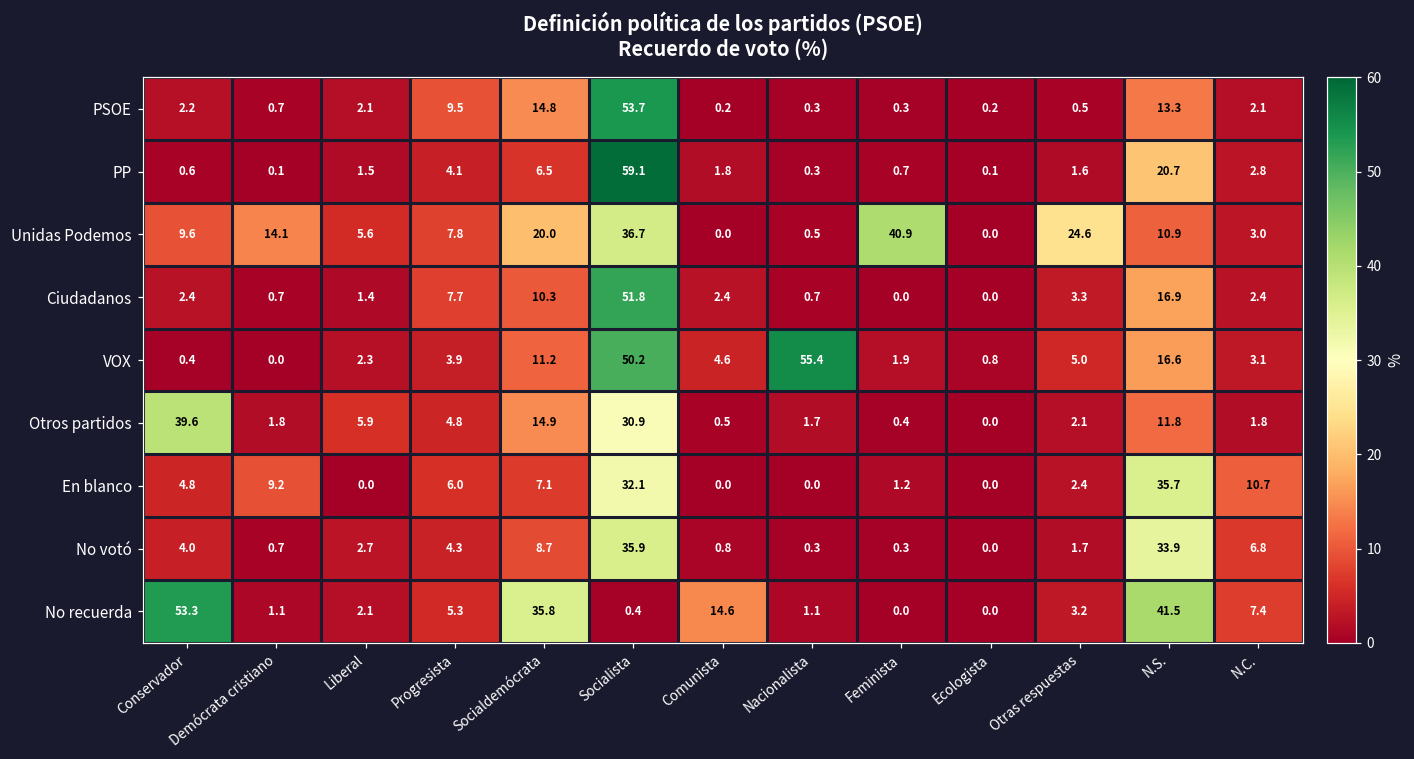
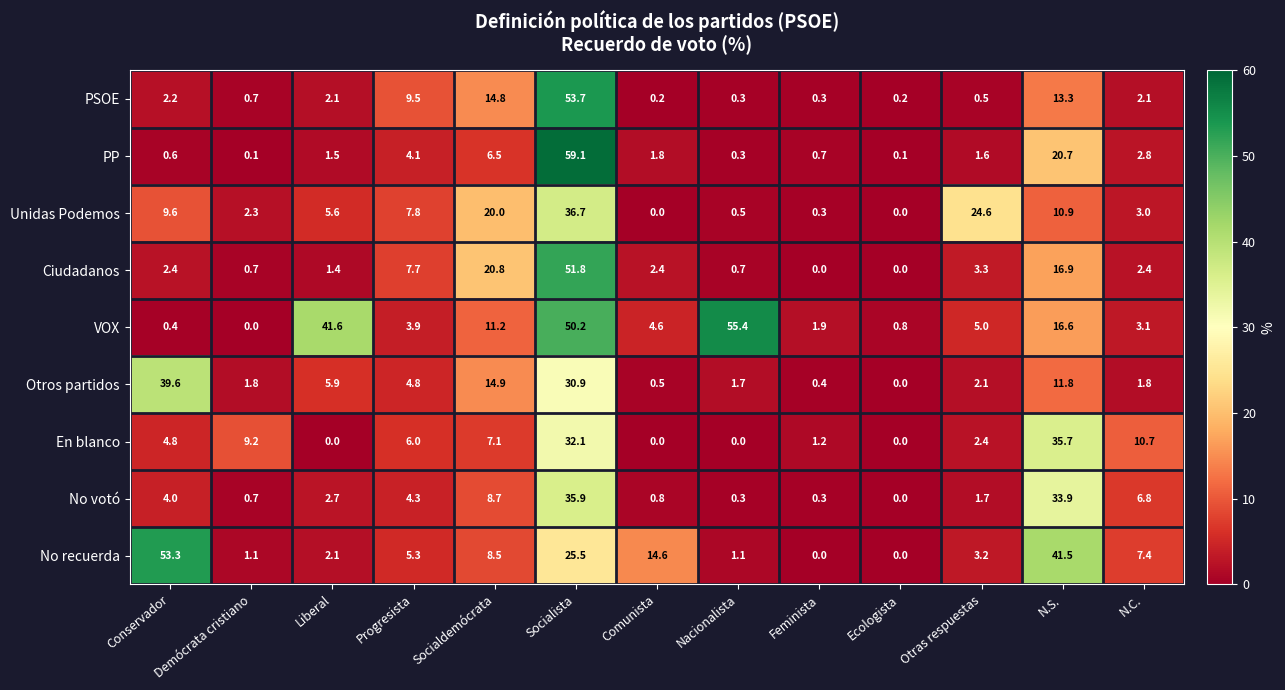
Unidas Podemos, Demócrata cristiano: 14.1 -> 2.3
Unidas Podemos, Feminista: 40.9 -> 0.3
Ciudadanos, Socialdemócrata: 10.3 -> 20.8
VOX, Liberal: 2.3 -> 41.6
No recuerda, Socialdemócrata: 35.8 -> 8.5
No recuerda, Socialista: 0.4 -> 25.5
